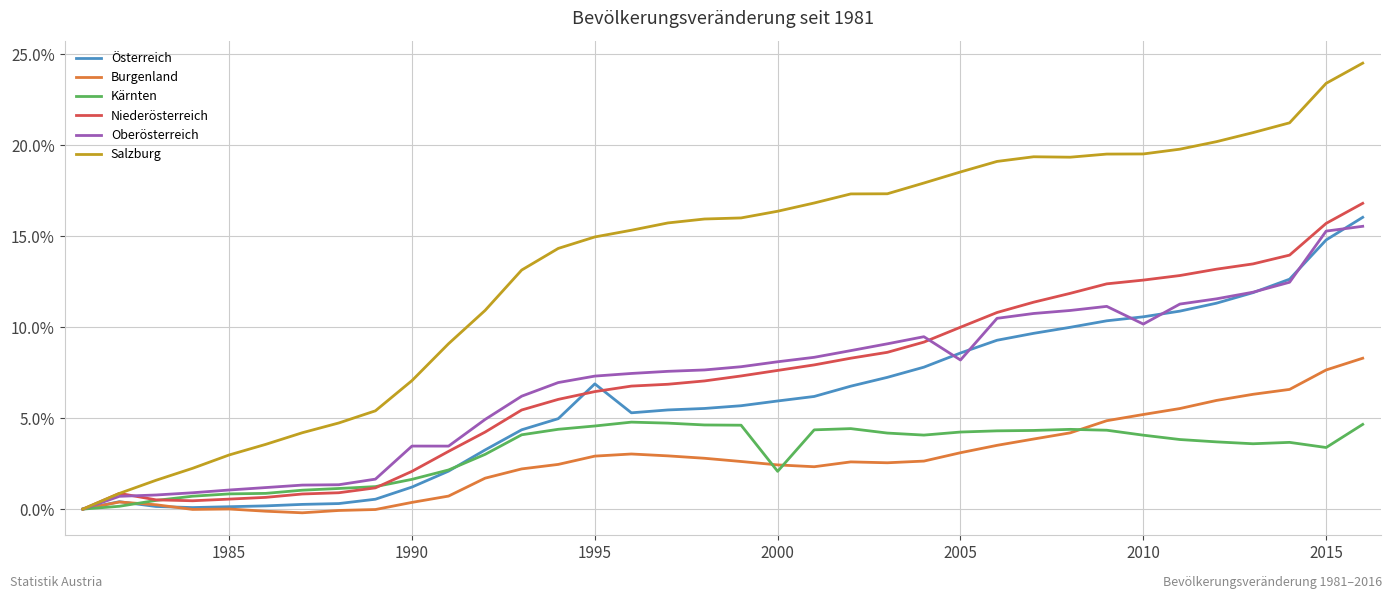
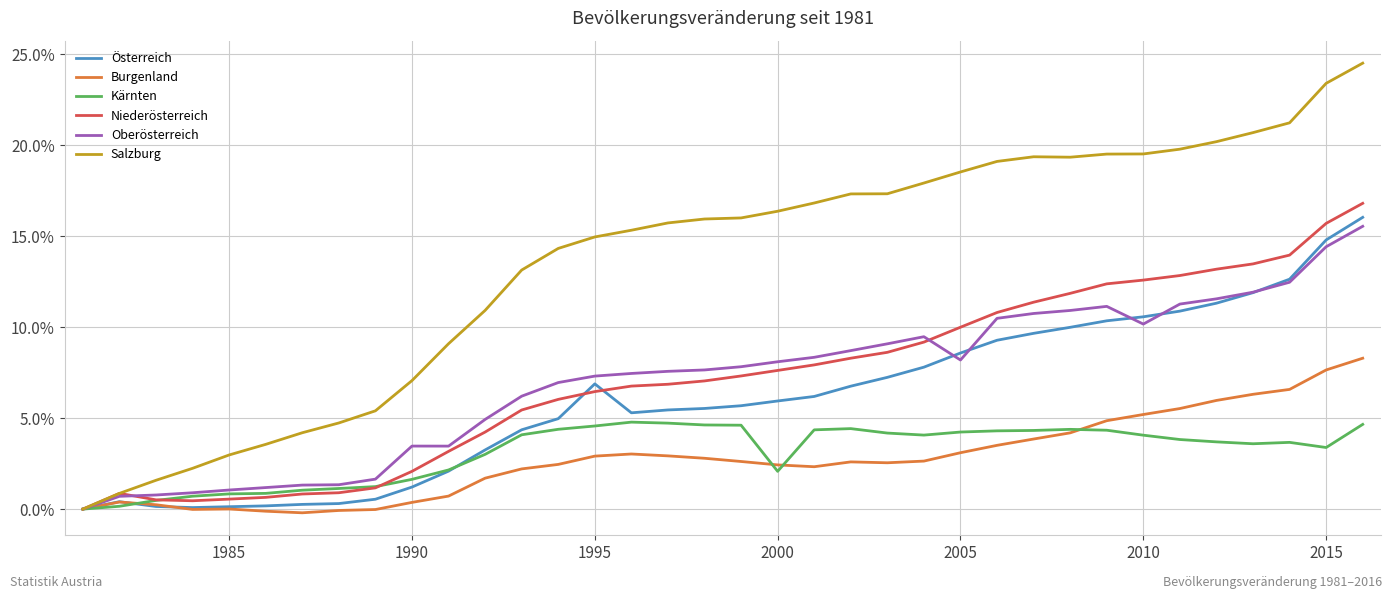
Oberösterreich, 2015: 15.3% -> 14.4%
